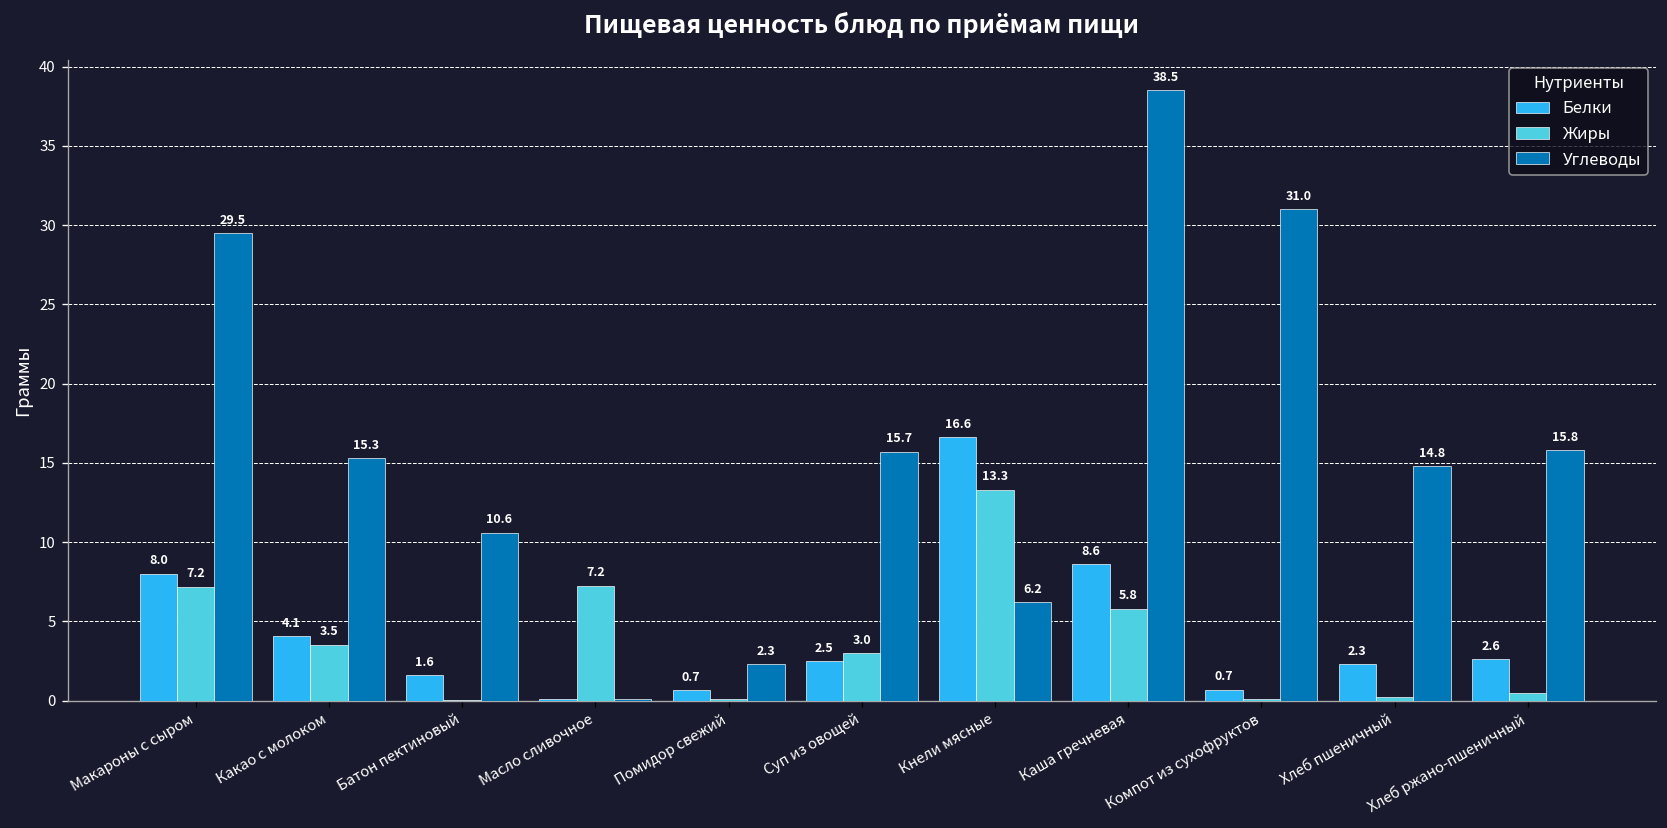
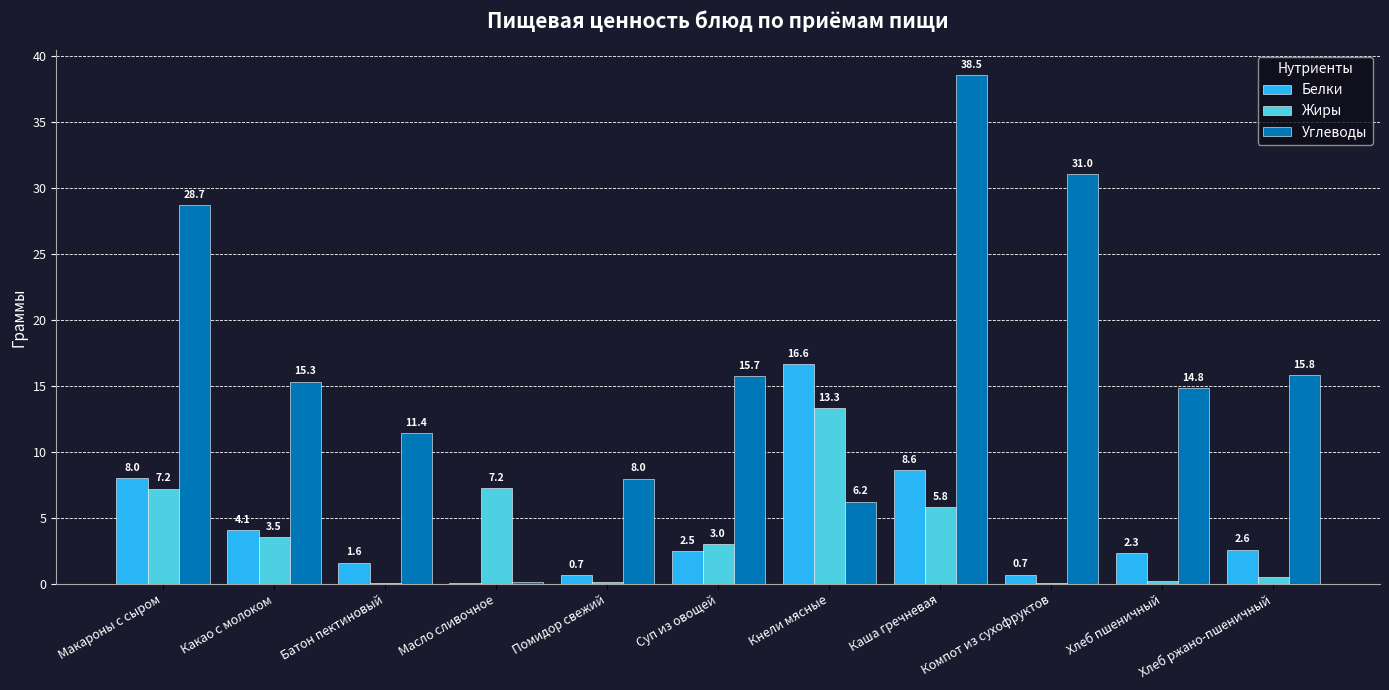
Углеводы, Макароны с сыром: 29.5 -> 28.7
Углеводы, Батон пектиновый: 10.6 -> 11.4
Углеводы, Помидор свежий: 2.3 -> 8.0
